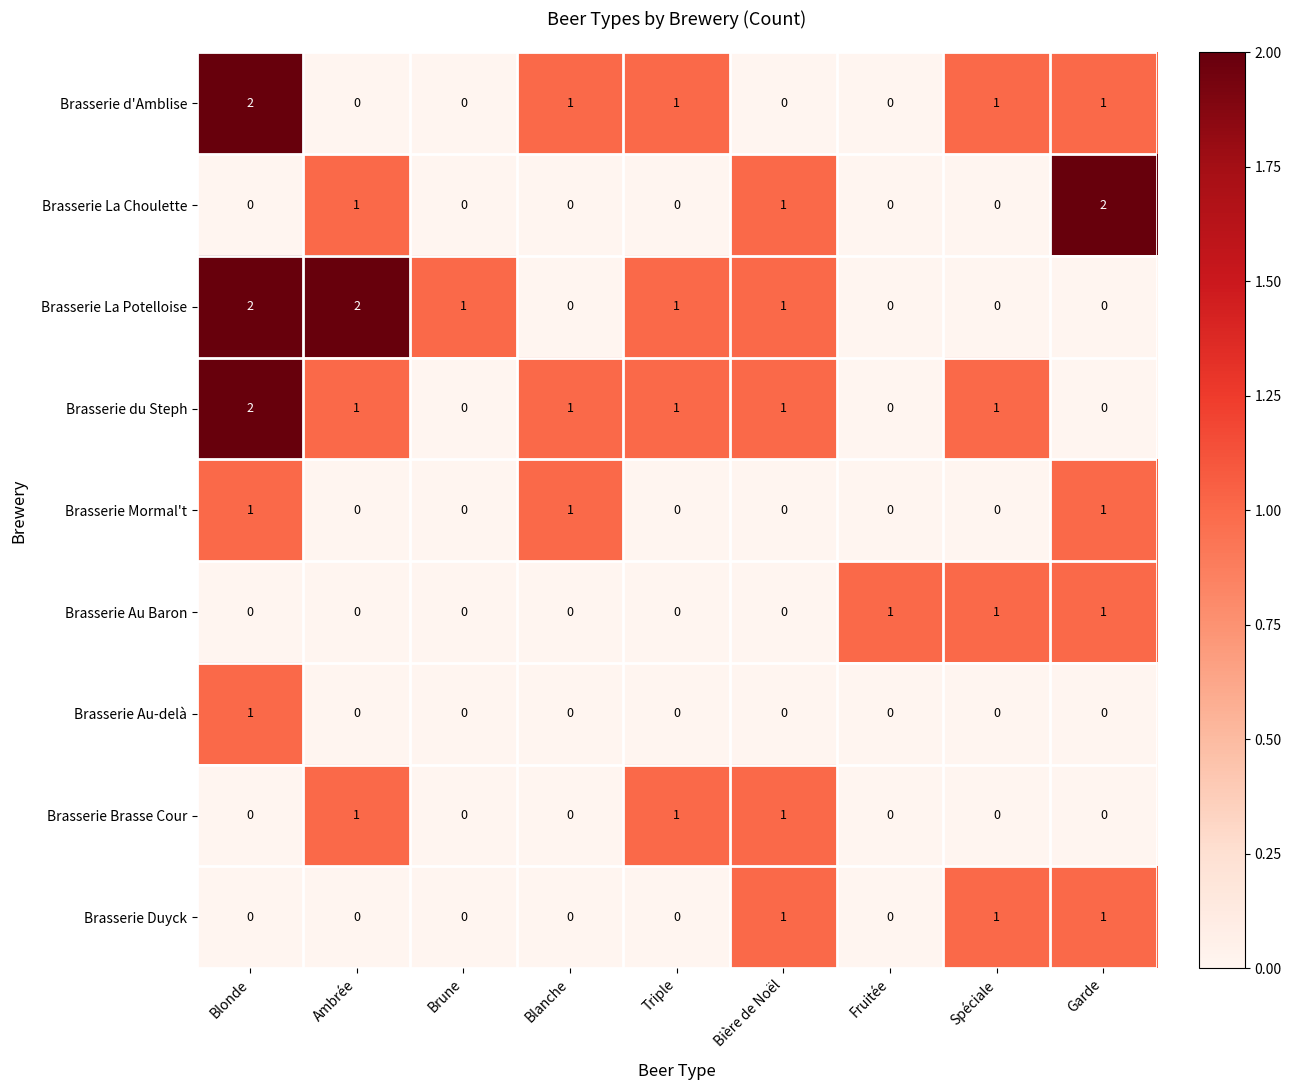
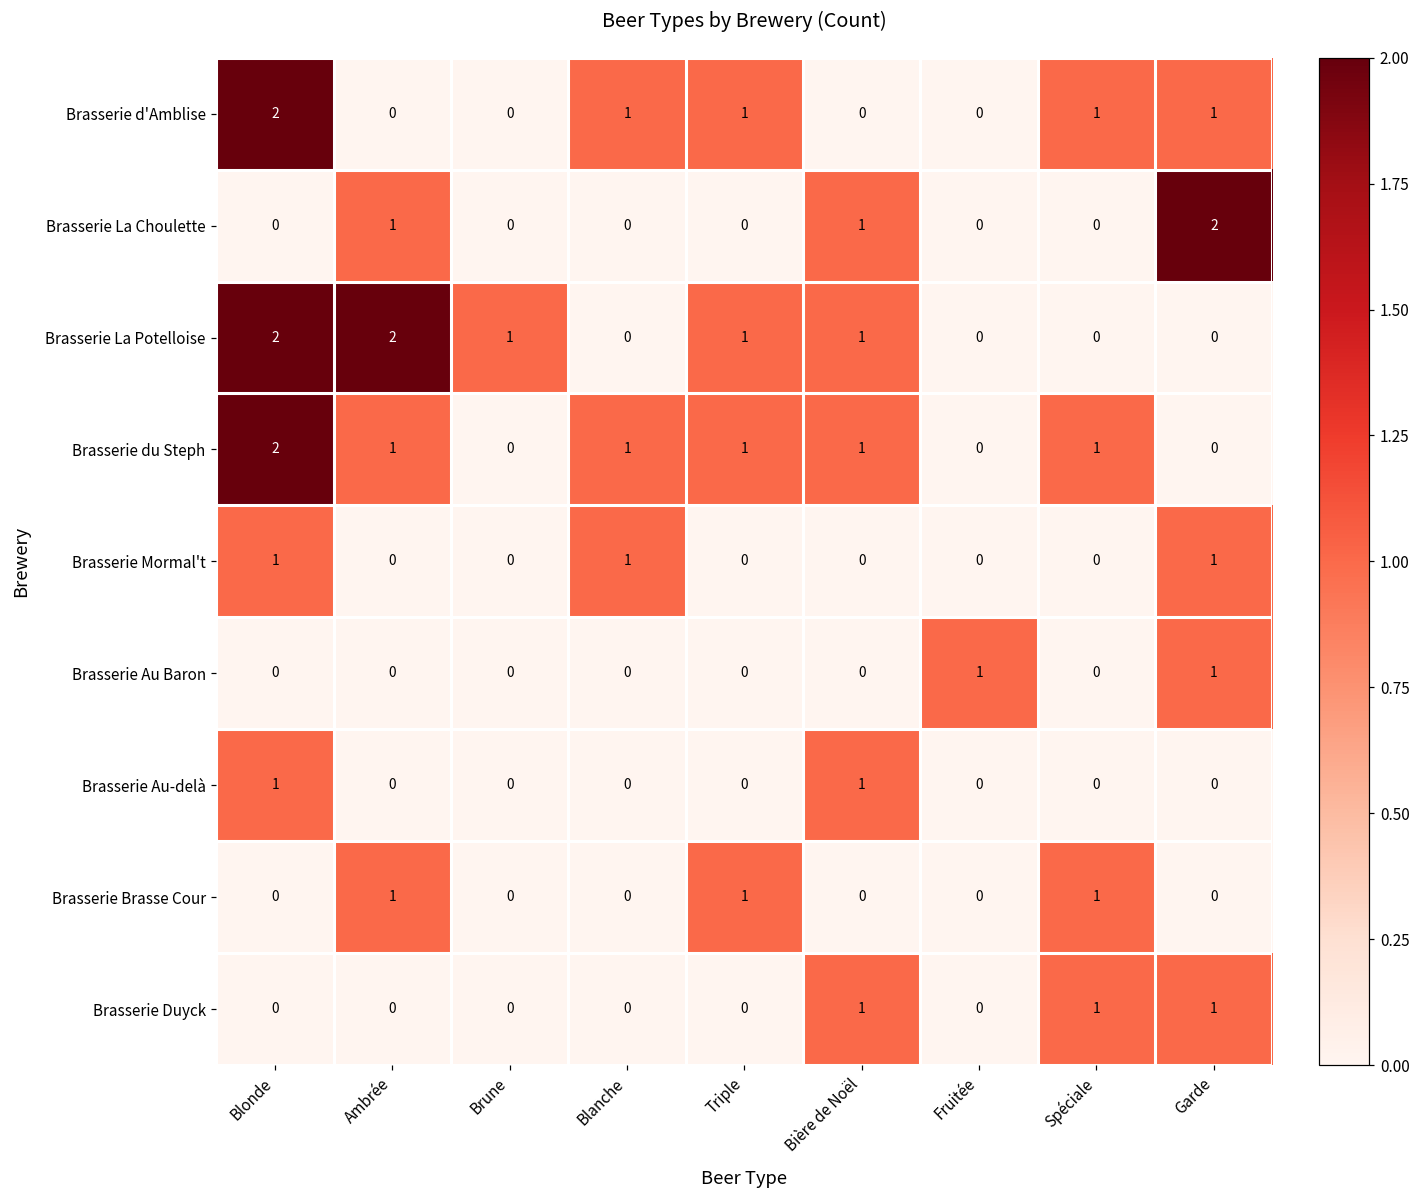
Brasserie Au Baron, Spéciale: 1 -> 0
Brasserie Au-delà, Bière de Noël: 0 -> 1
Brasserie Brasse Cour, Bière de Noël: 1 -> 0
Brasserie Brasse Cour, Spéciale: 0 -> 1
